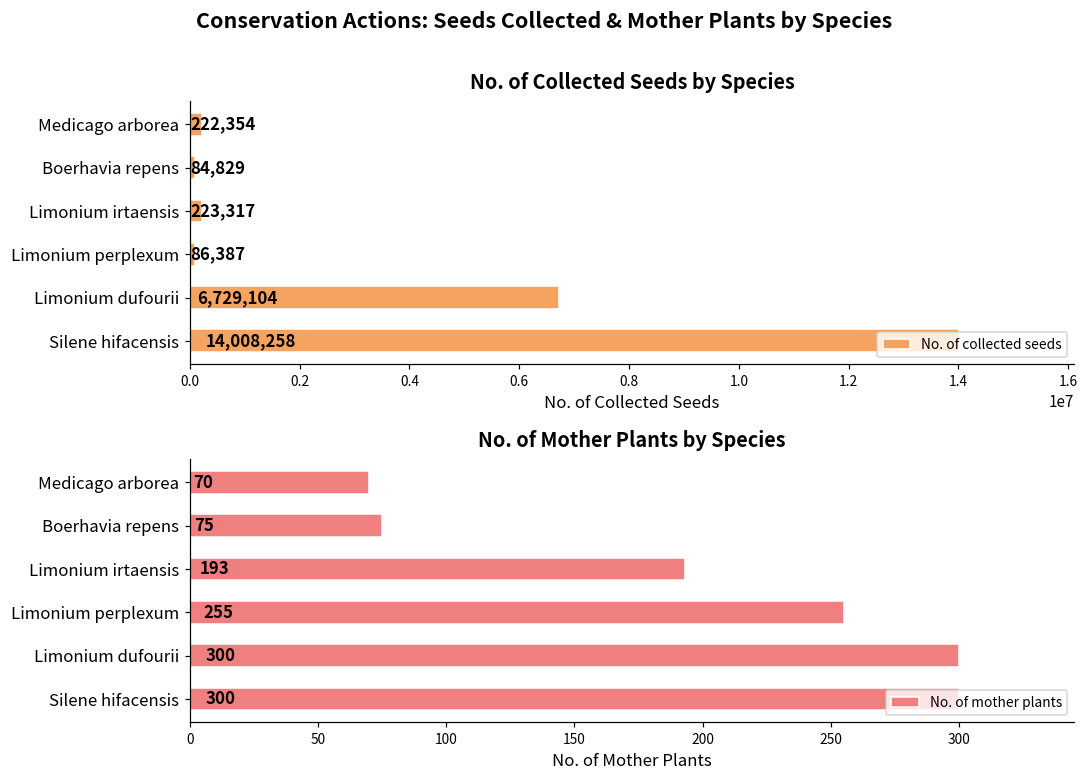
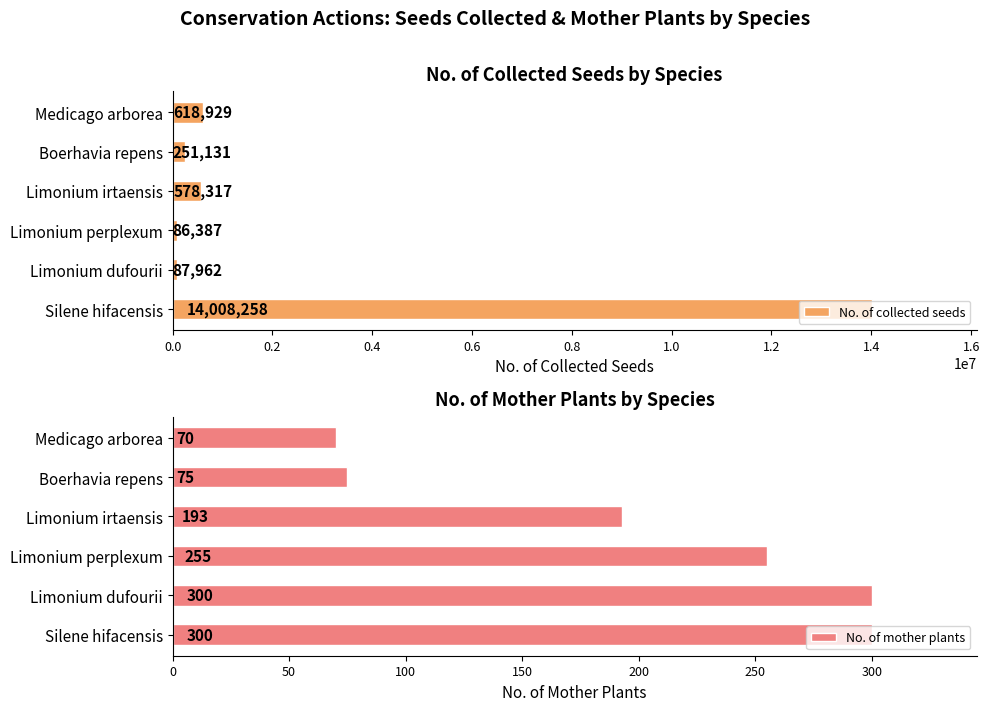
No. of Collected Seeds by Species, Medicago arborea: 222,354 -> 618,929
No. of Collected Seeds by Species, Boerhavia repens: 84,829 -> 251,131
No. of Collected Seeds by Species, Limonium irtaensis: 223,317 -> 578,317
No. of Collected Seeds by Species, Limonium dufourii: 6,729,104 -> 87,962
